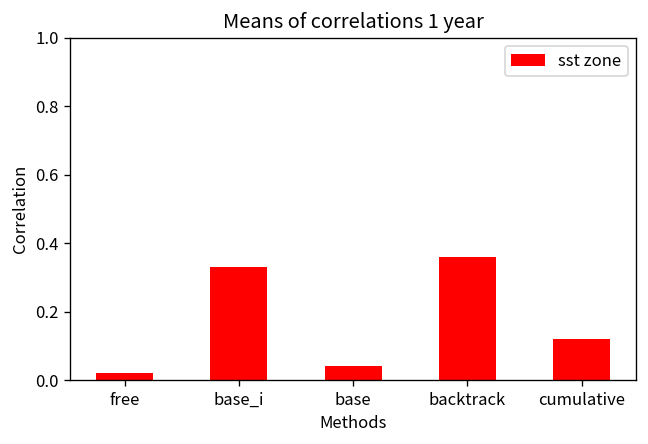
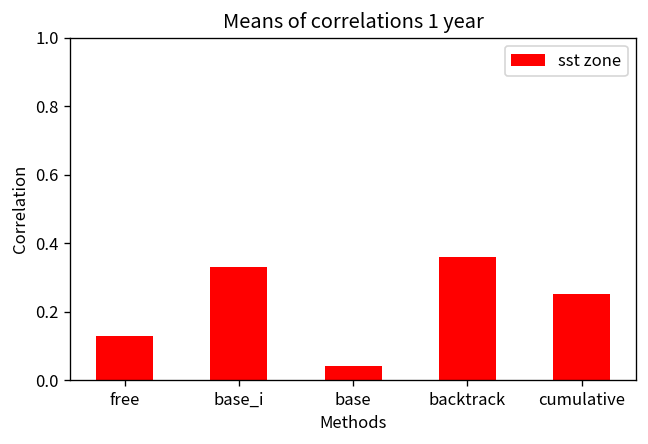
free: 0.02 -> 0.13
cumulative: 0.12 -> 0.25
